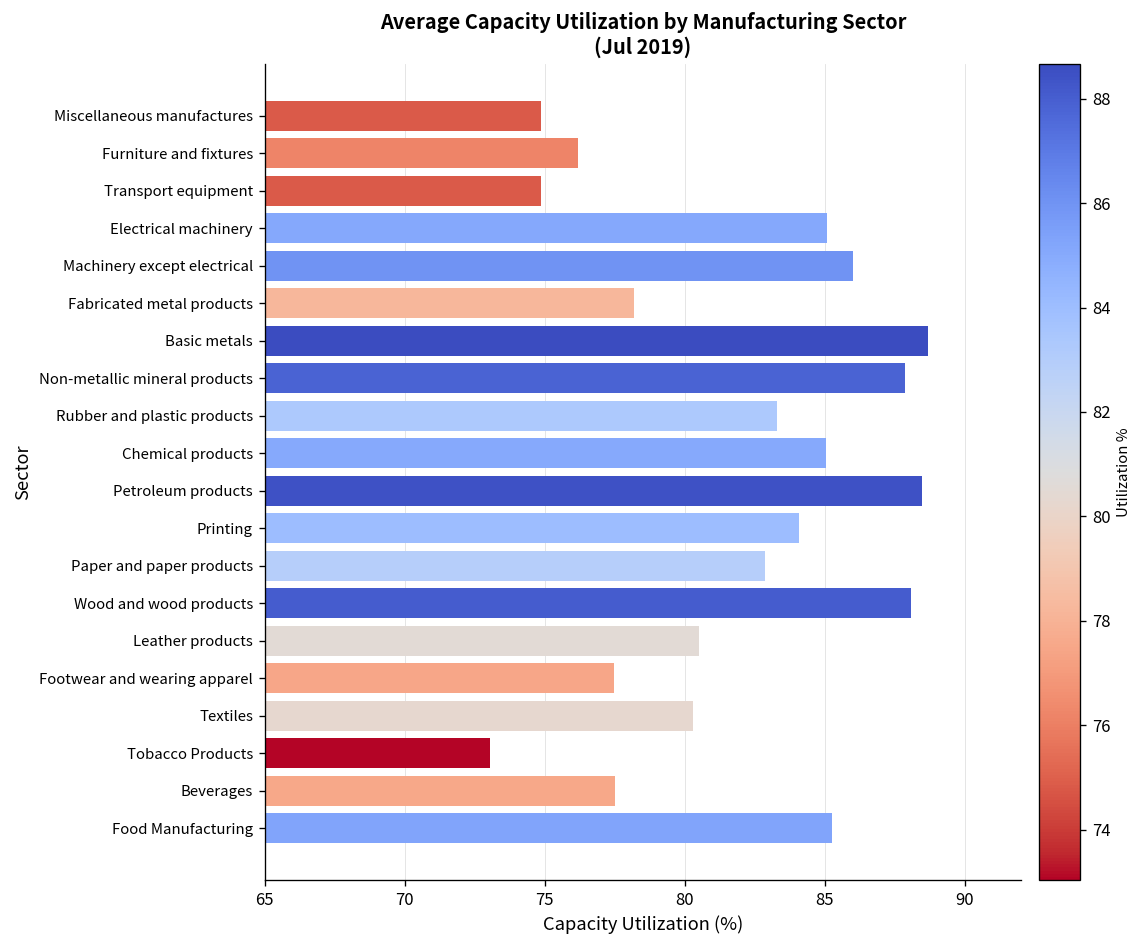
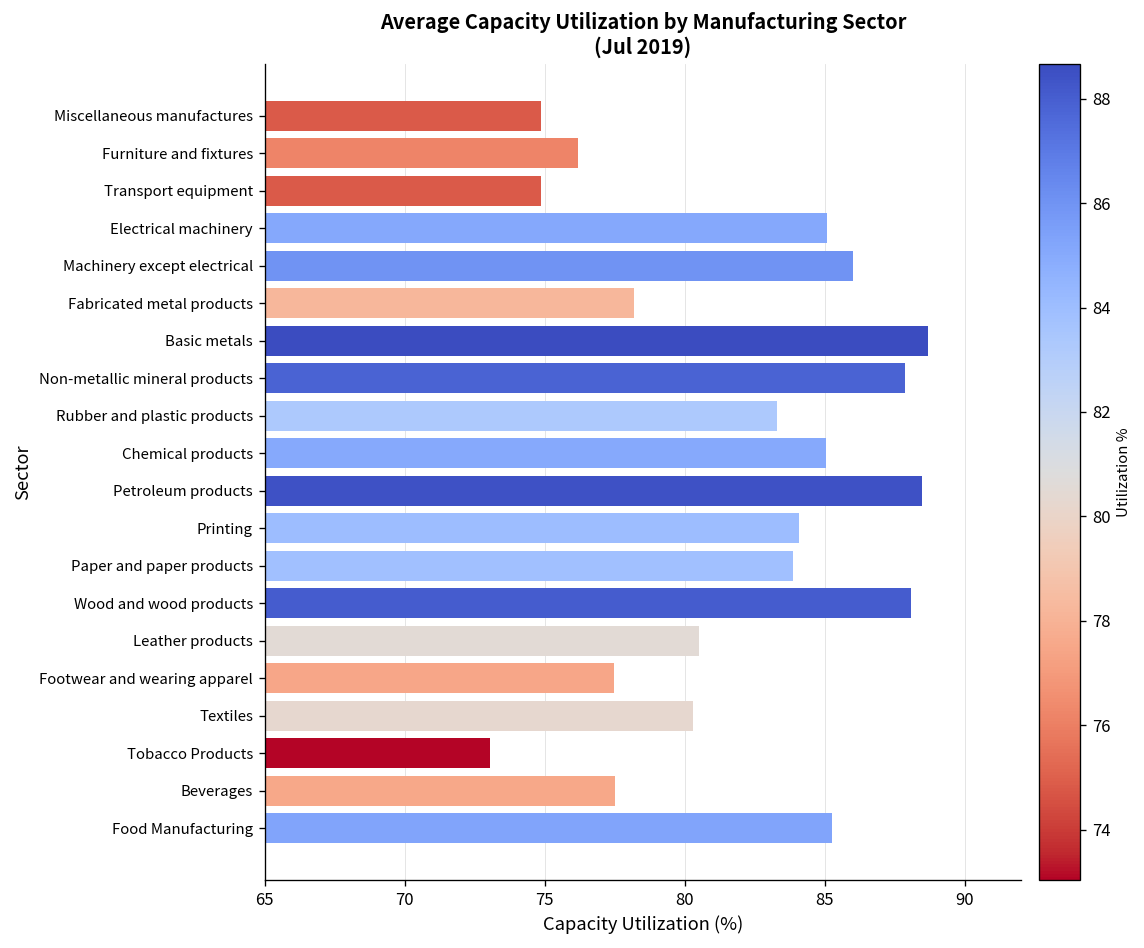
Paper and paper products: 82.9 -> 83.9
